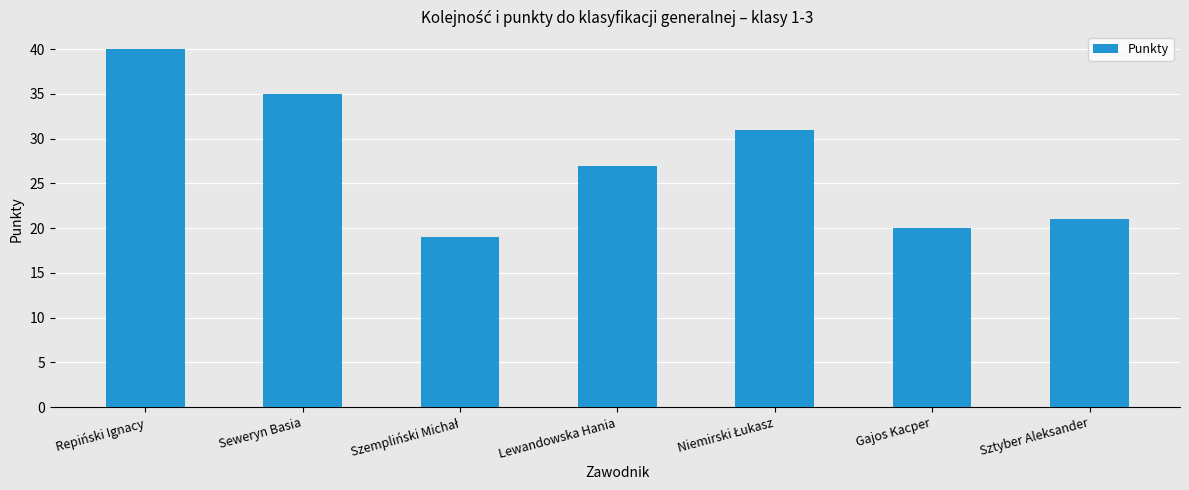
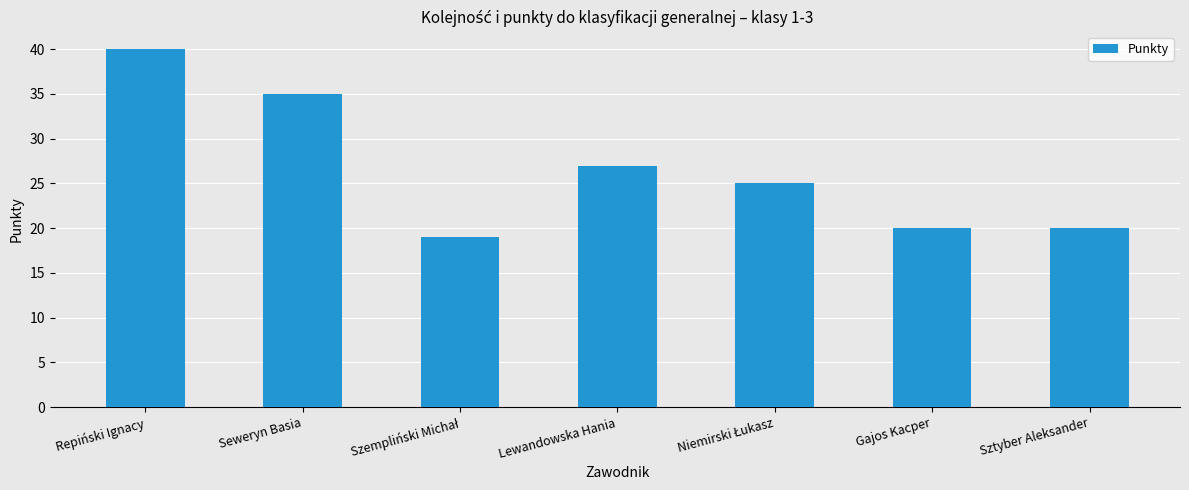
Niemirski Łukasz: 31 -> 25
Sztyber Aleksander: 21 -> 20
